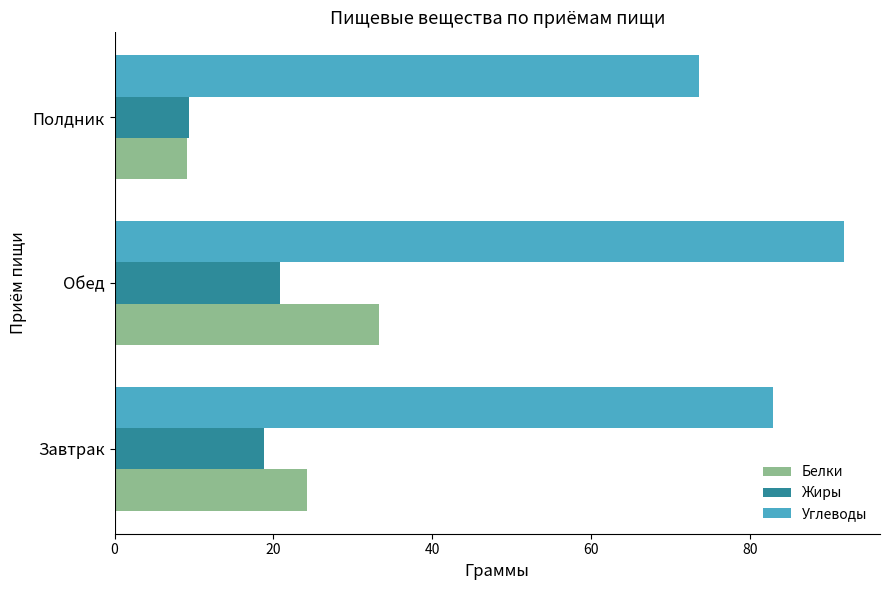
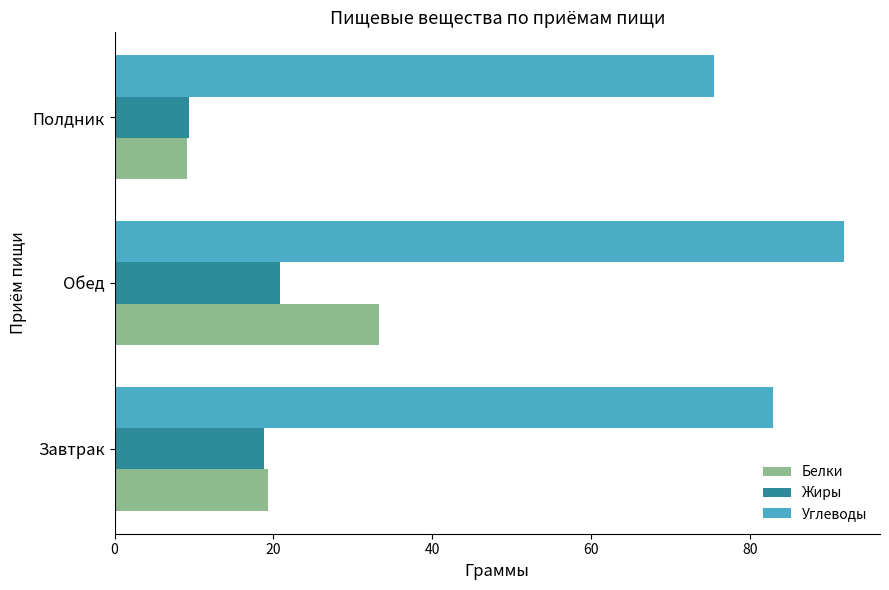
Углеводы, Полдник: 74 -> 75
Белки, Завтрак: 24 -> 19
